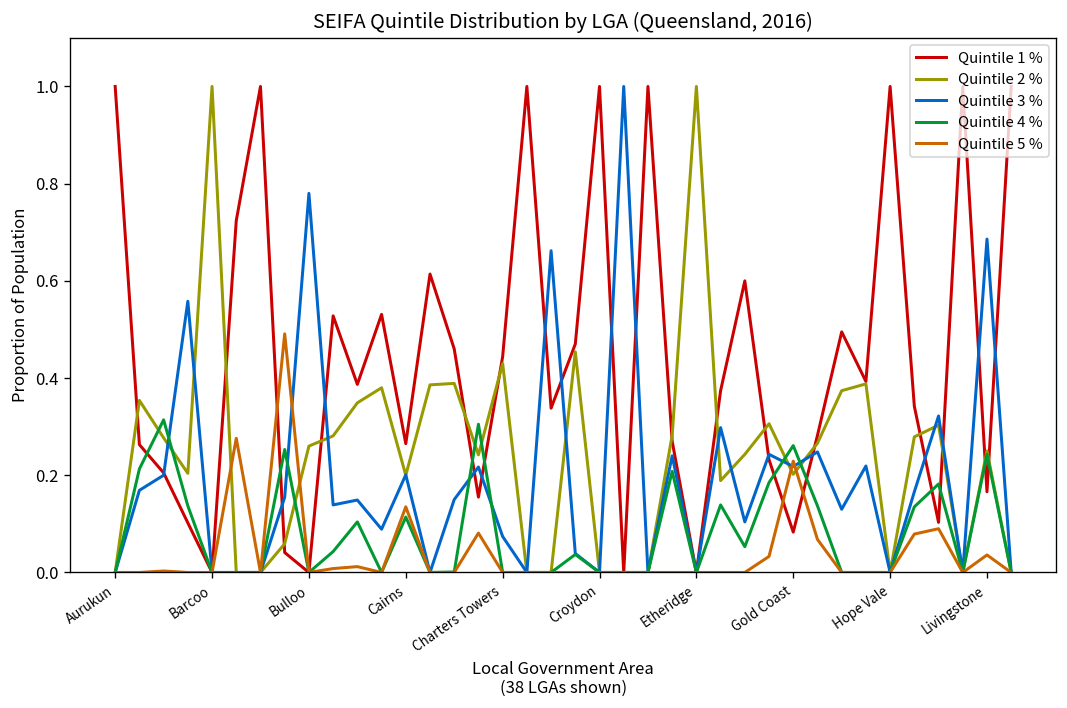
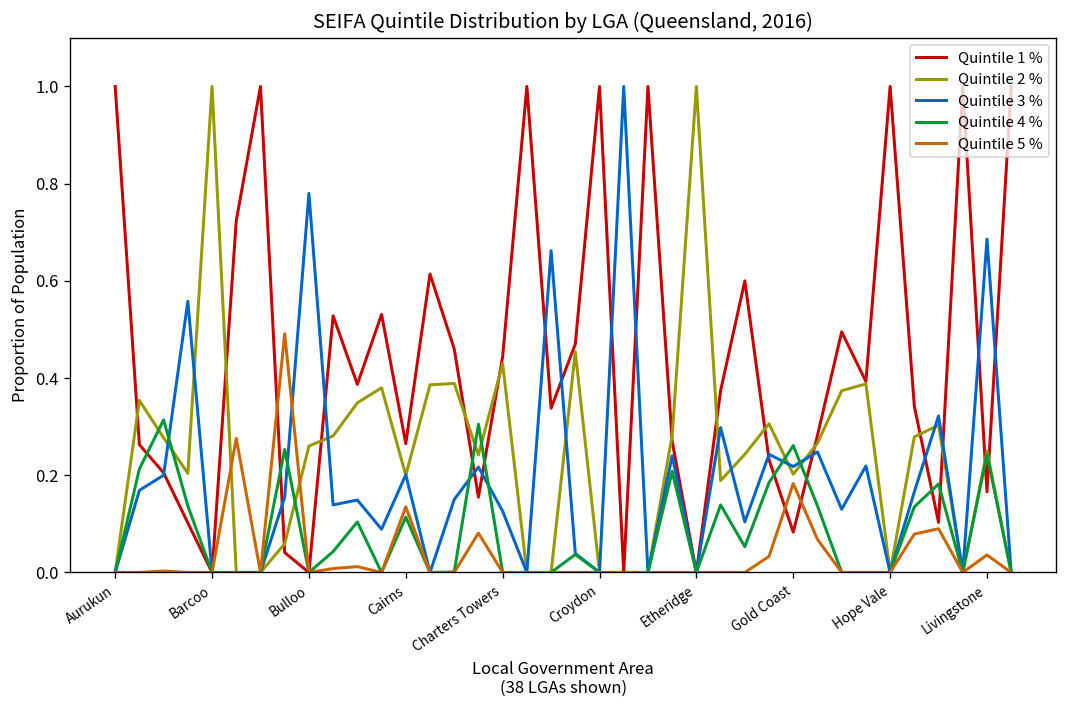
Quintile 3 %, Charters Towers: 0.07 -> 0.13
Quintile 5 %, Gold Coast: 0.23 -> 0.18
